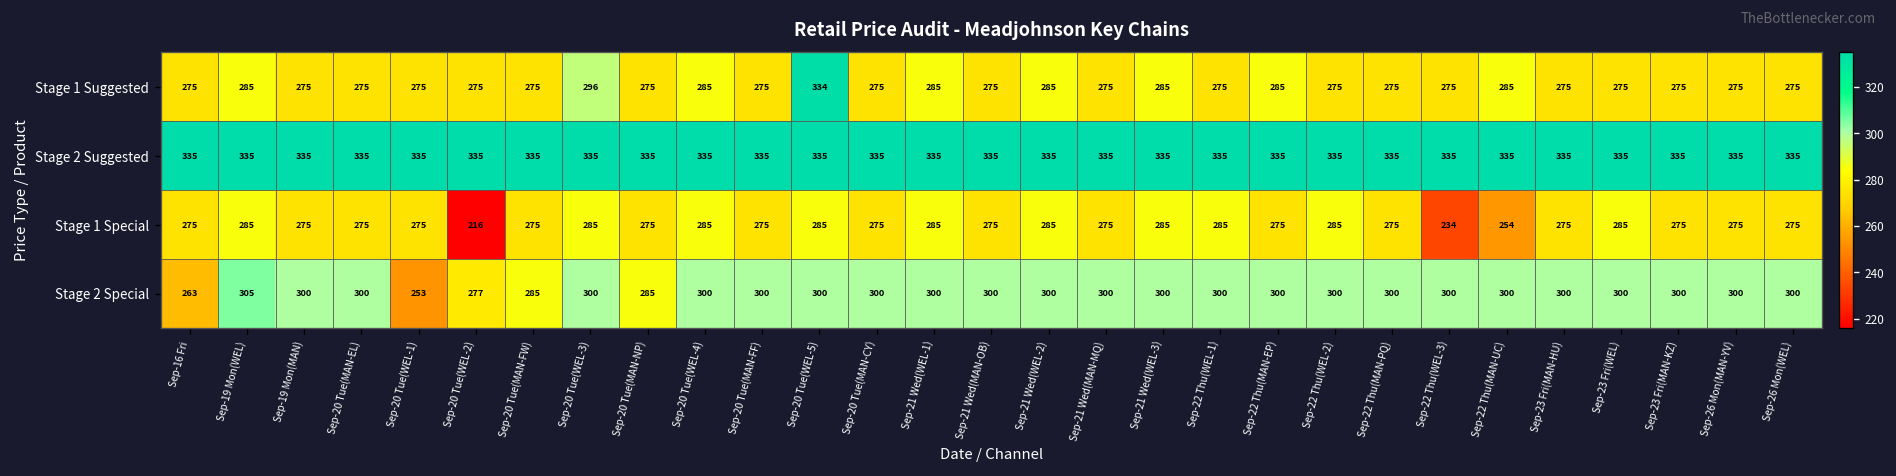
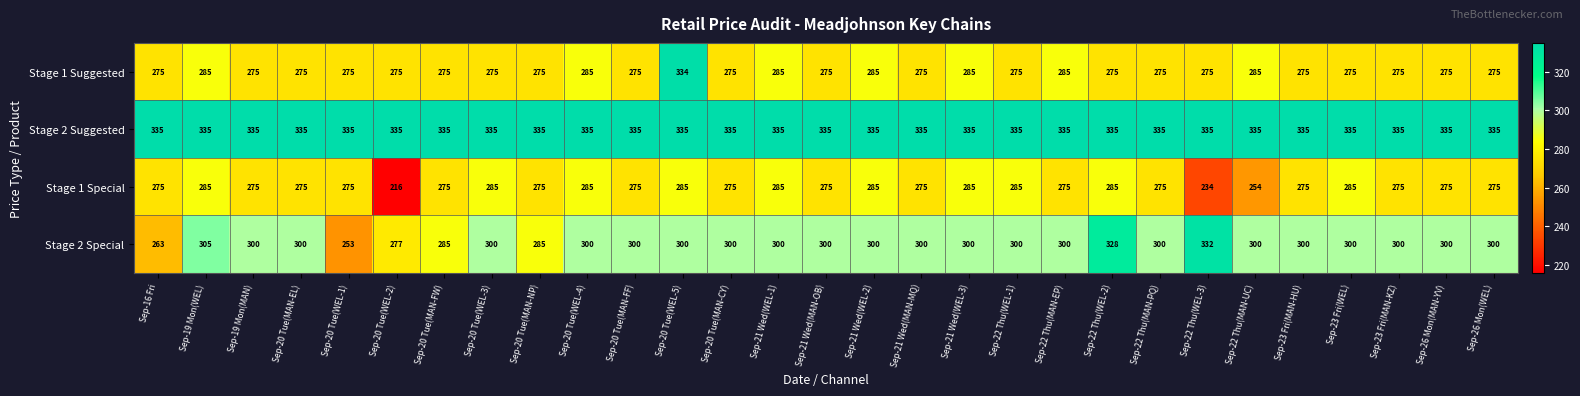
Stage 1 Suggested, Sep-20 Tue(WEL-3): 296 -> 275
Stage 2 Special, Sep-22 Thu(WEL-2): 300 -> 328
Stage 2 Special, Sep-22 Thu(WEL-3): 300 -> 332
